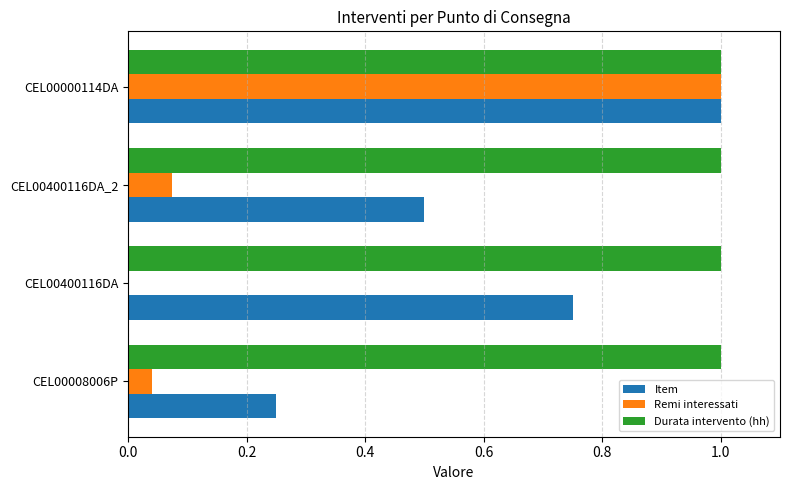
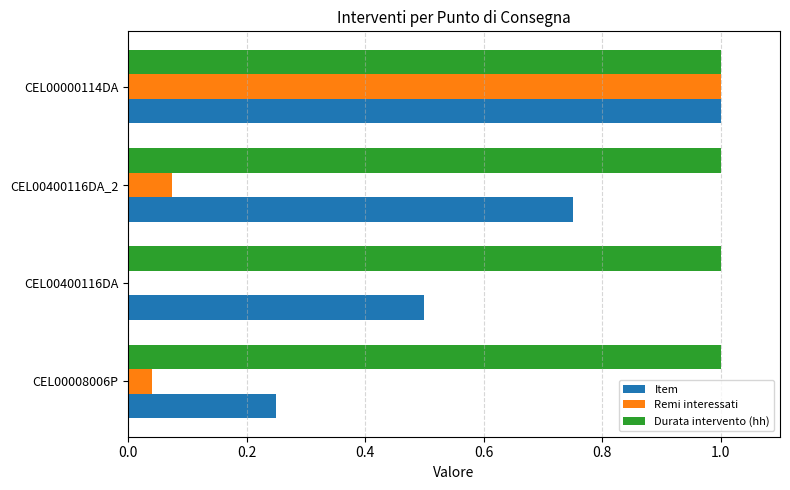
Item, CEL00400116DA_2: 0.50 -> 0.75
Item, CEL00400116DA: 0.75 -> 0.50
